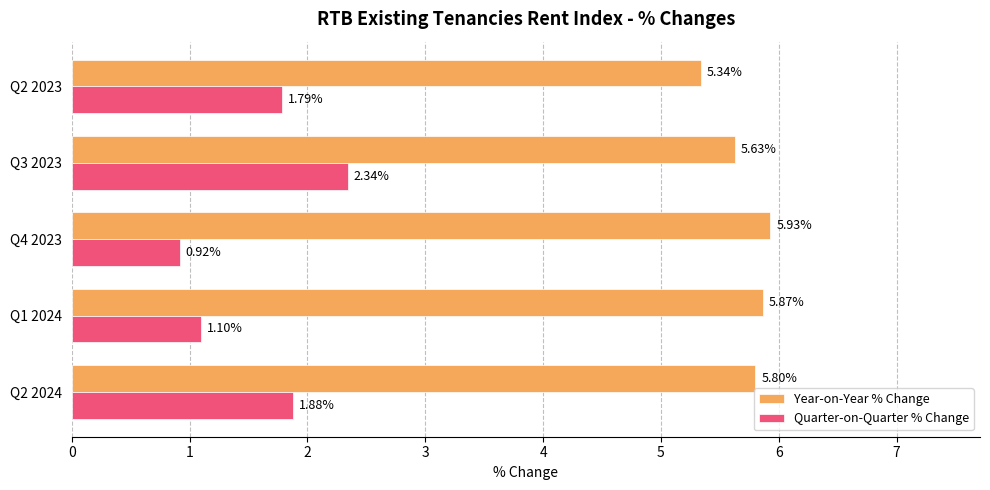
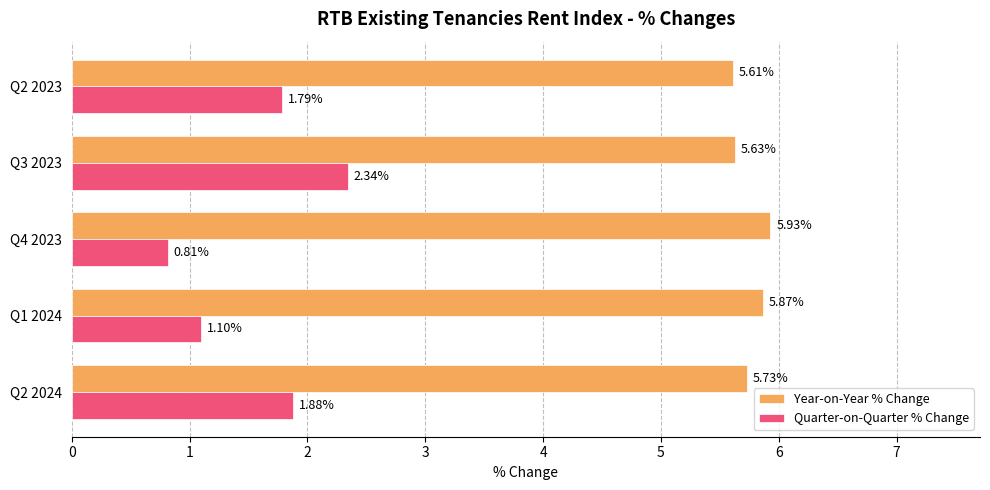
Year-on-Year % Change, Q2 2023: 5.34% -> 5.61%
Quarter-on-Quarter % Change, Q4 2023: 0.92% -> 0.81%
Year-on-Year % Change, Q2 2024: 5.80% -> 5.73%
